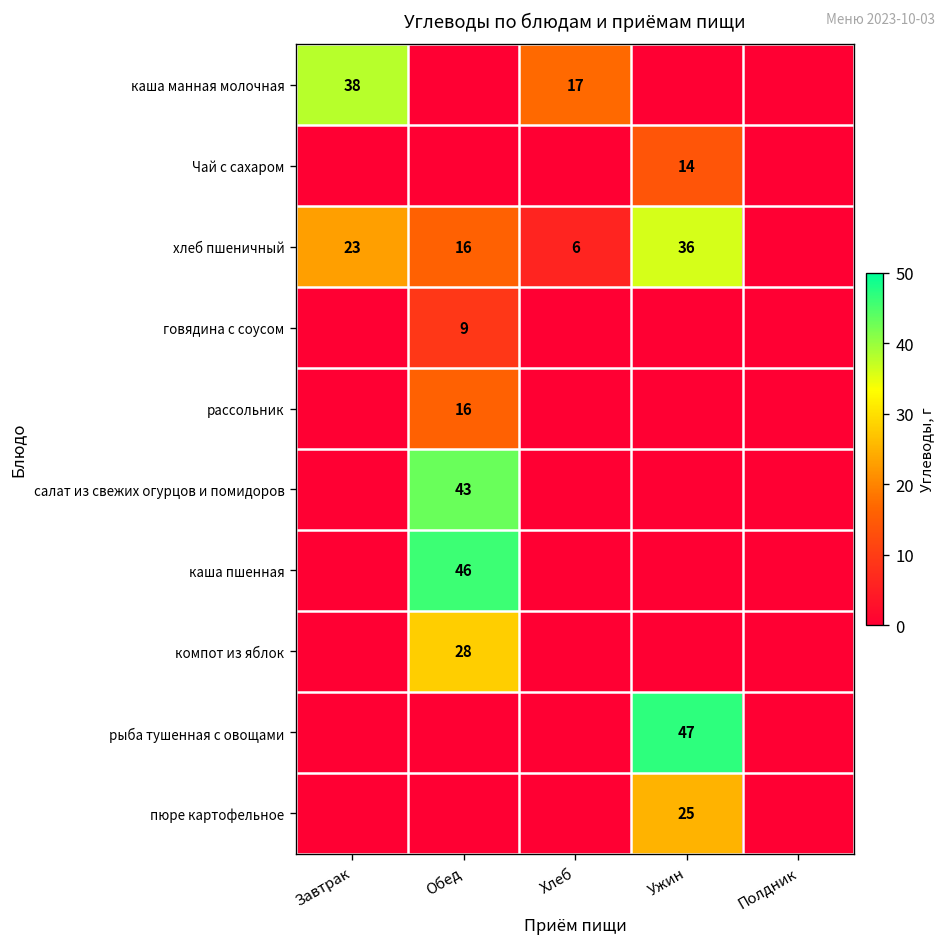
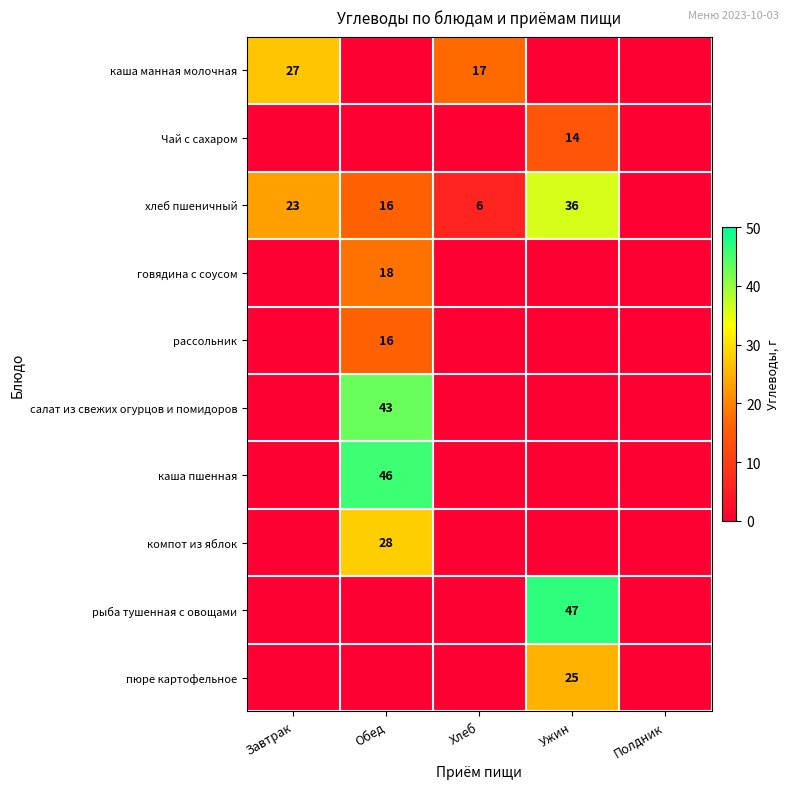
каша манная молочная, Завтрак: 38 -> 27
говядина с соусом, Обед: 9 -> 18
